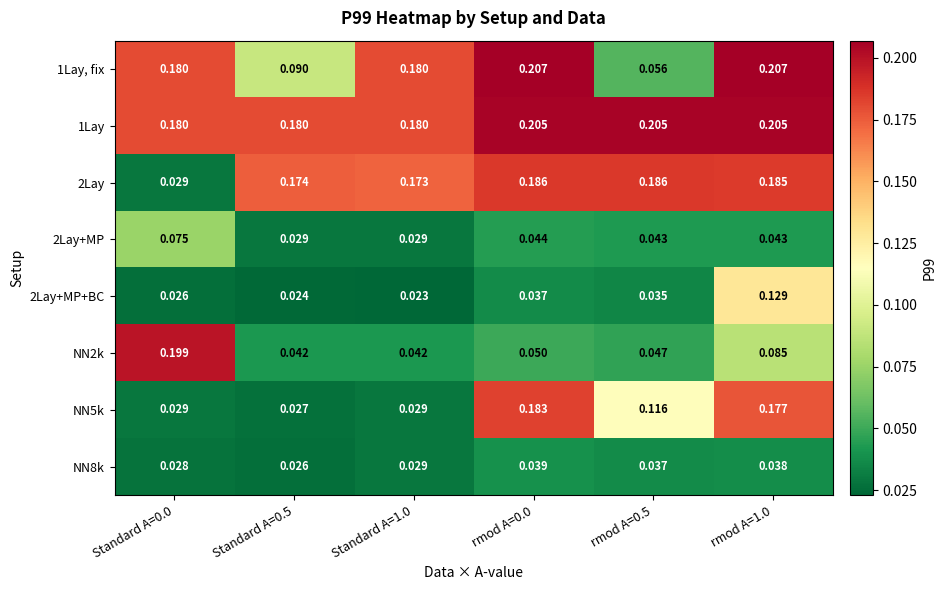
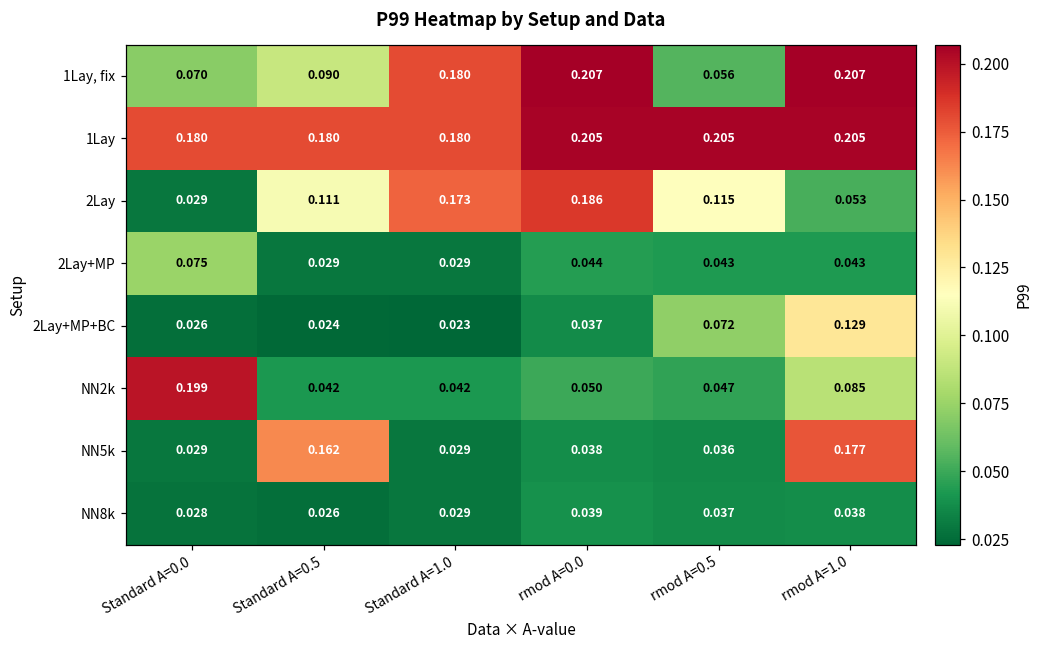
1Lay, fix, Standard A=0.0: 0.180 -> 0.070
2Lay, Standard A=0.5: 0.174 -> 0.111
2Lay, rmod A=0.5: 0.186 -> 0.115
2Lay, rmod A=1.0: 0.185 -> 0.053
2Lay+MP+BC, rmod A=0.5: 0.035 -> 0.072
NN5k, Standard A=0.5: 0.027 -> 0.162
NN5k, rmod A=0.0: 0.183 -> 0.038
NN5k, rmod A=0.5: 0.116 -> 0.036
